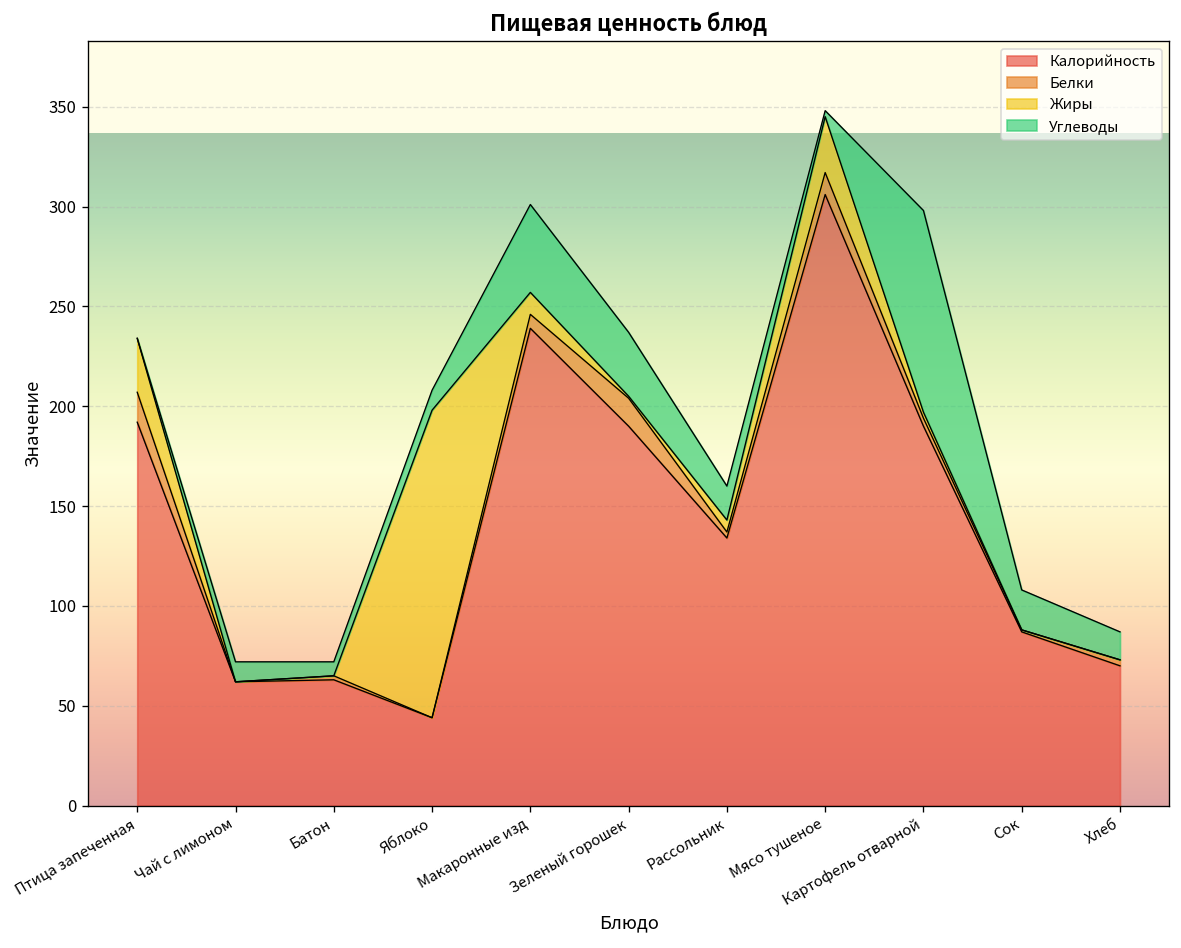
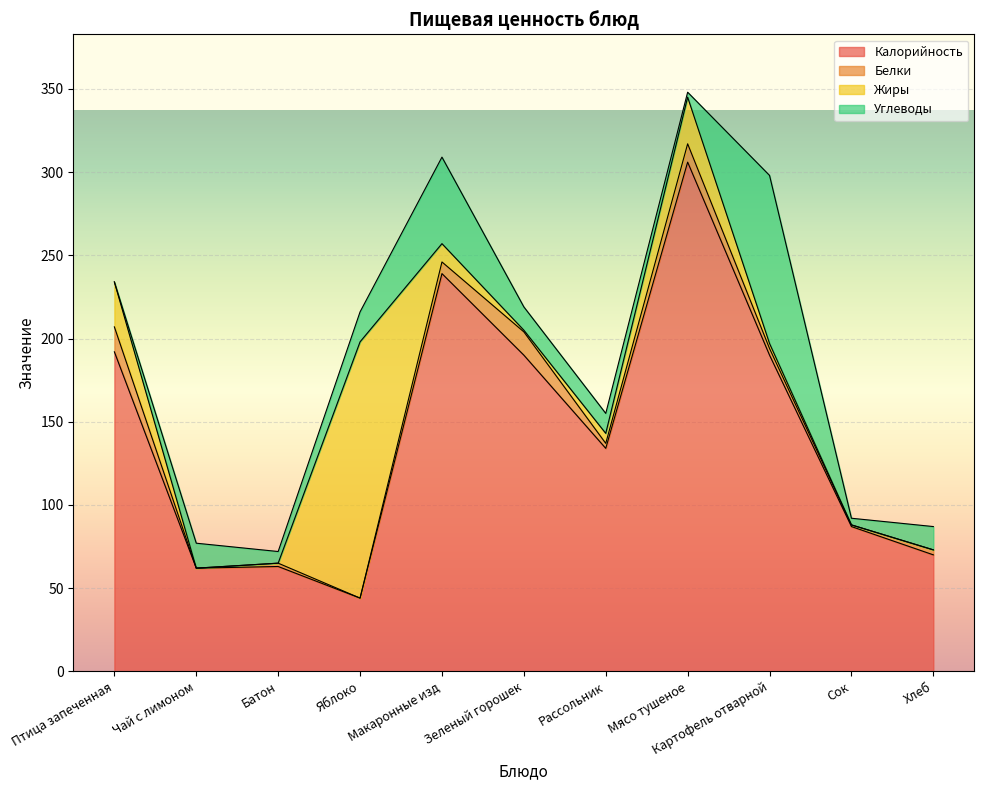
Углеводы, Чай с лимоном: 10 -> 15
Углеводы, Яблоко: 10 -> 18
Углеводы, Макаронные изд: 44 -> 52
Углеводы, Зеленый горошек: 32 -> 14
Углеводы, Рассольник: 17 -> 12
Углеводы, Сок: 20 -> 4
